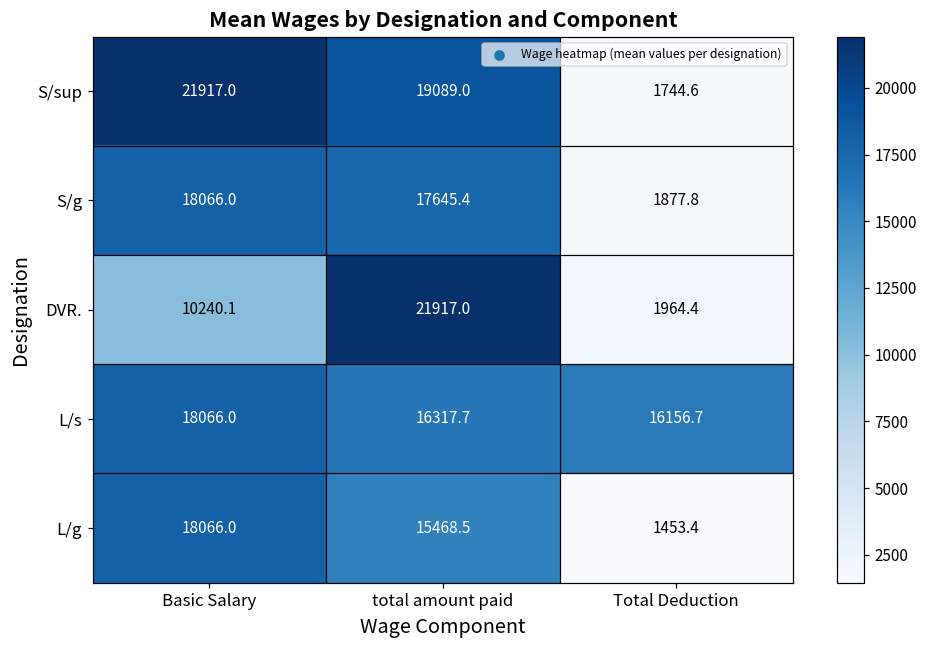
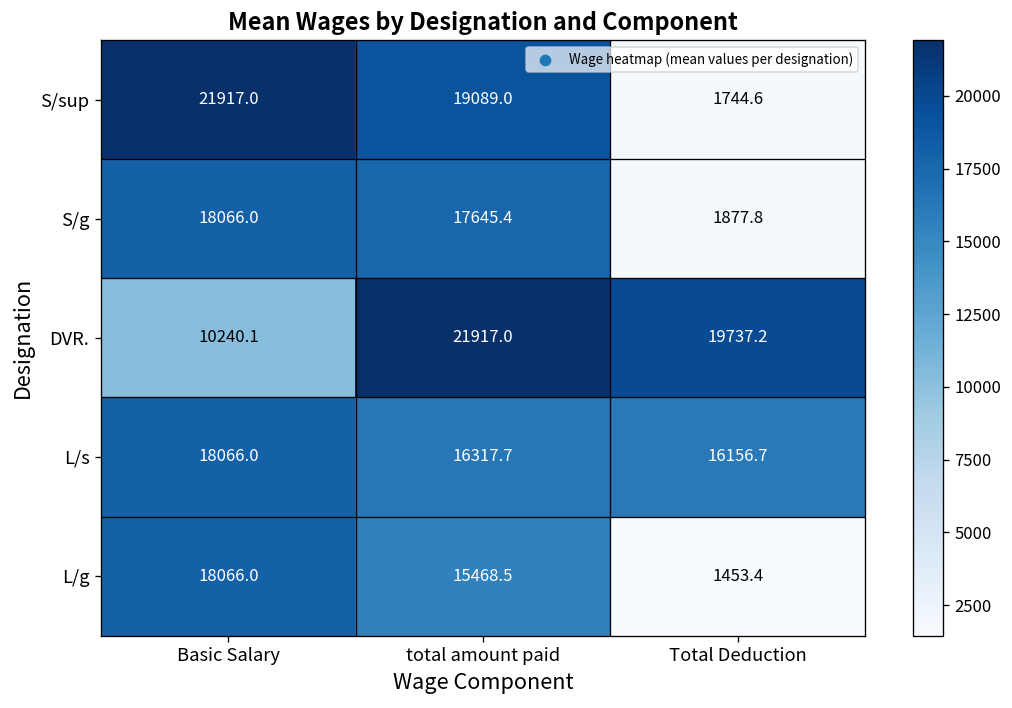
DVR., Total Deduction: 1964.4 -> 19737.2
